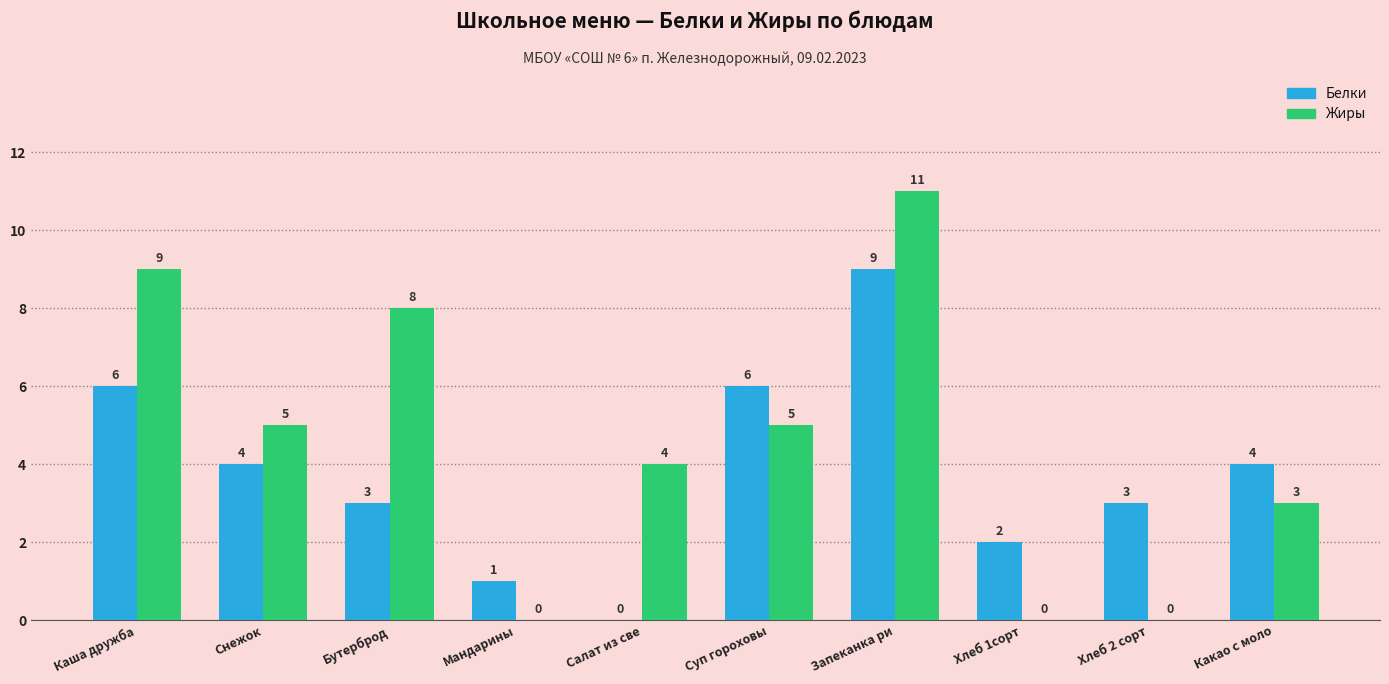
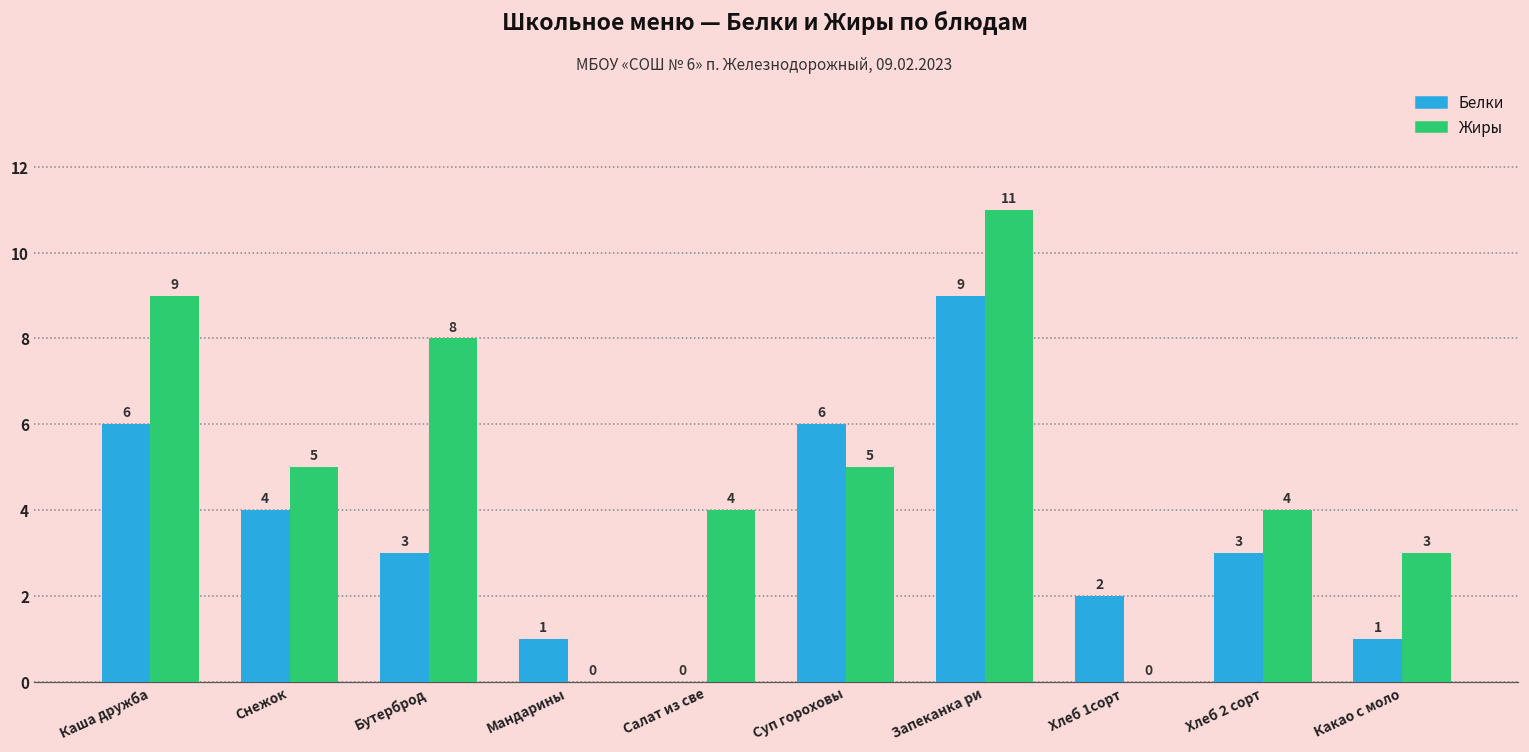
Жиры, Хлеб 2 сорт: 0 -> 4
Белки, Какао с моло: 4 -> 1
